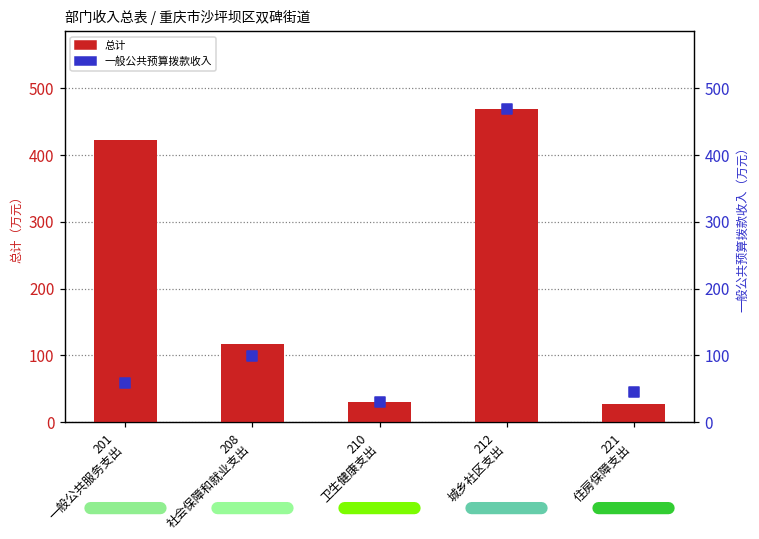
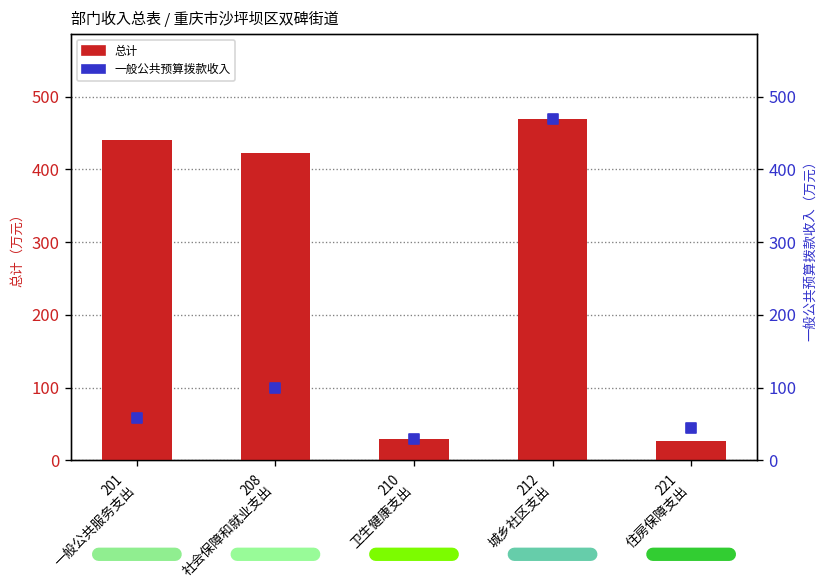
总计, 201 一般公共服务支出: 420 -> 440
总计, 208 社会保障和就业支出: 120 -> 420
